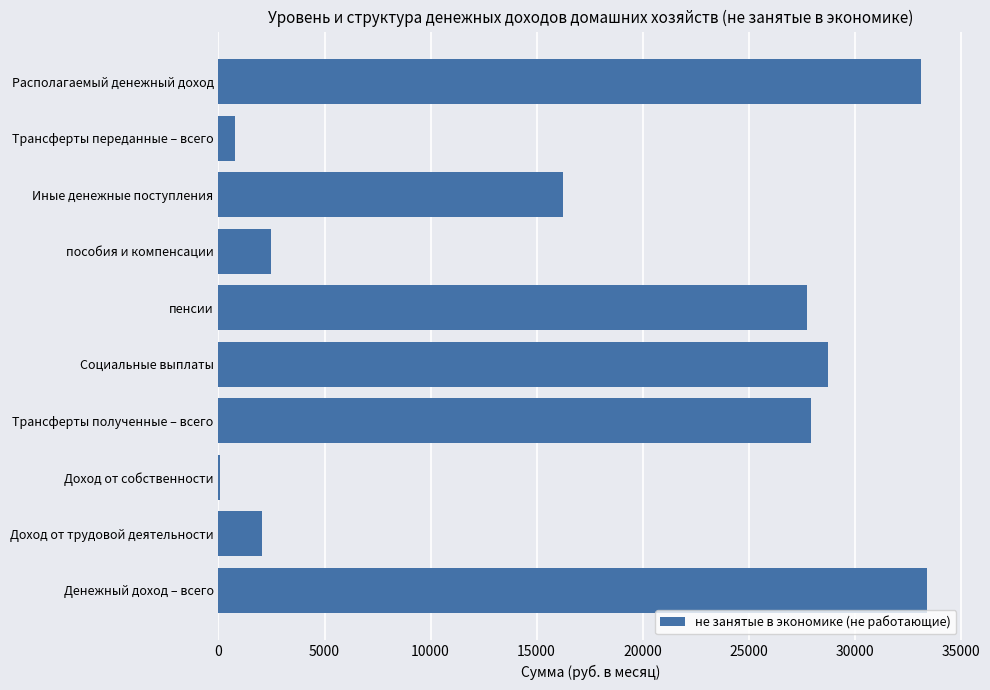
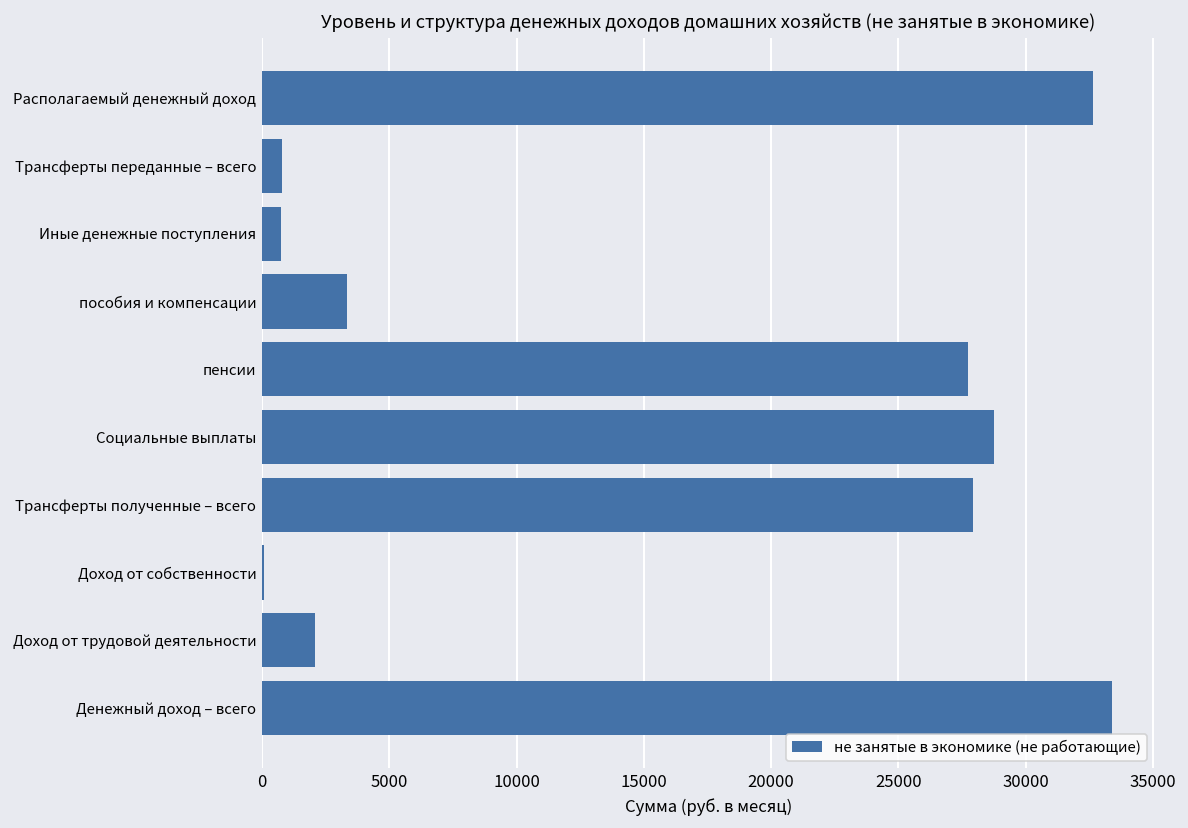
Располагаемый денежный доход: 33100 -> 32600
Иные денежные поступления: 16300 -> 800
пособия и компенсации: 2500 -> 3300
